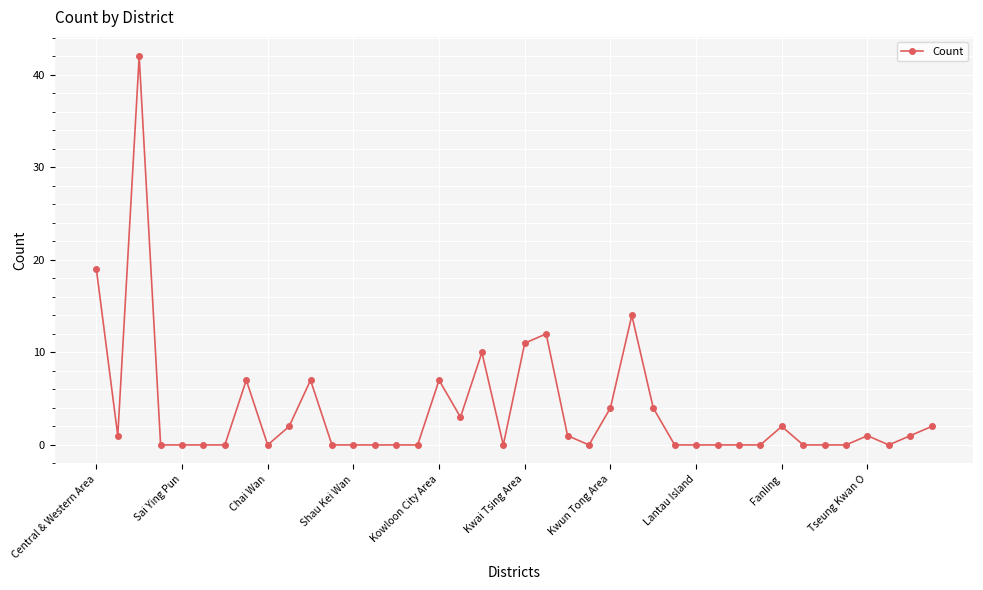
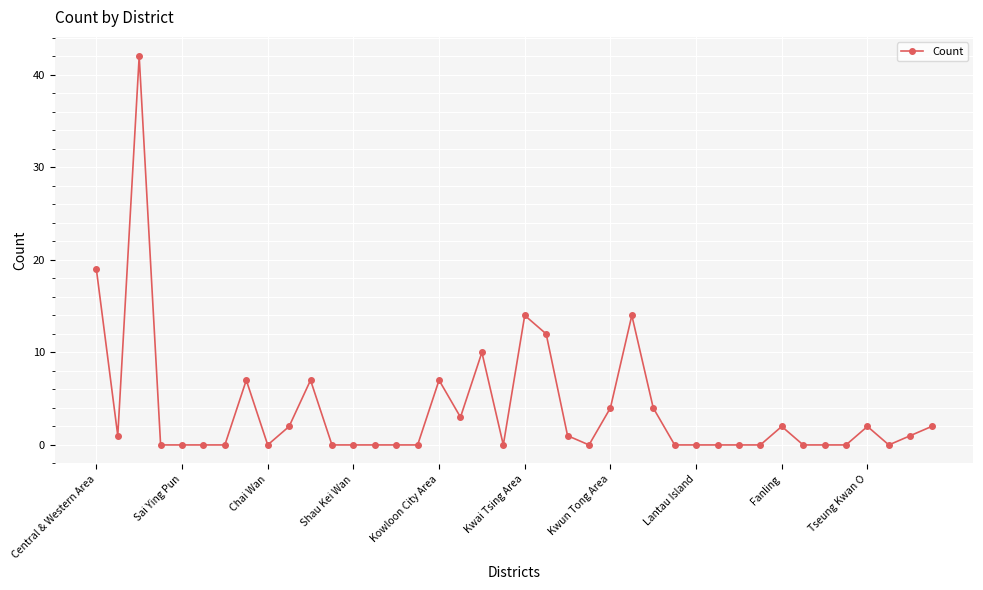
Kwai Tsing Area: 11 -> 14
Tseung Kwan O: 1 -> 2
